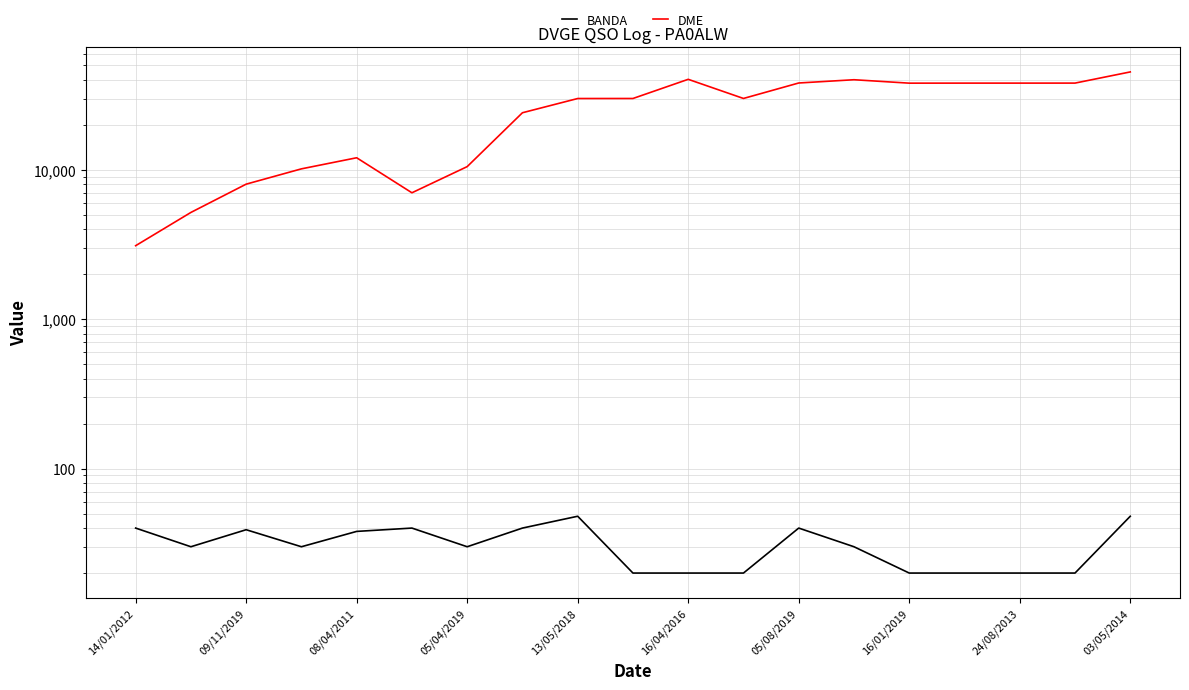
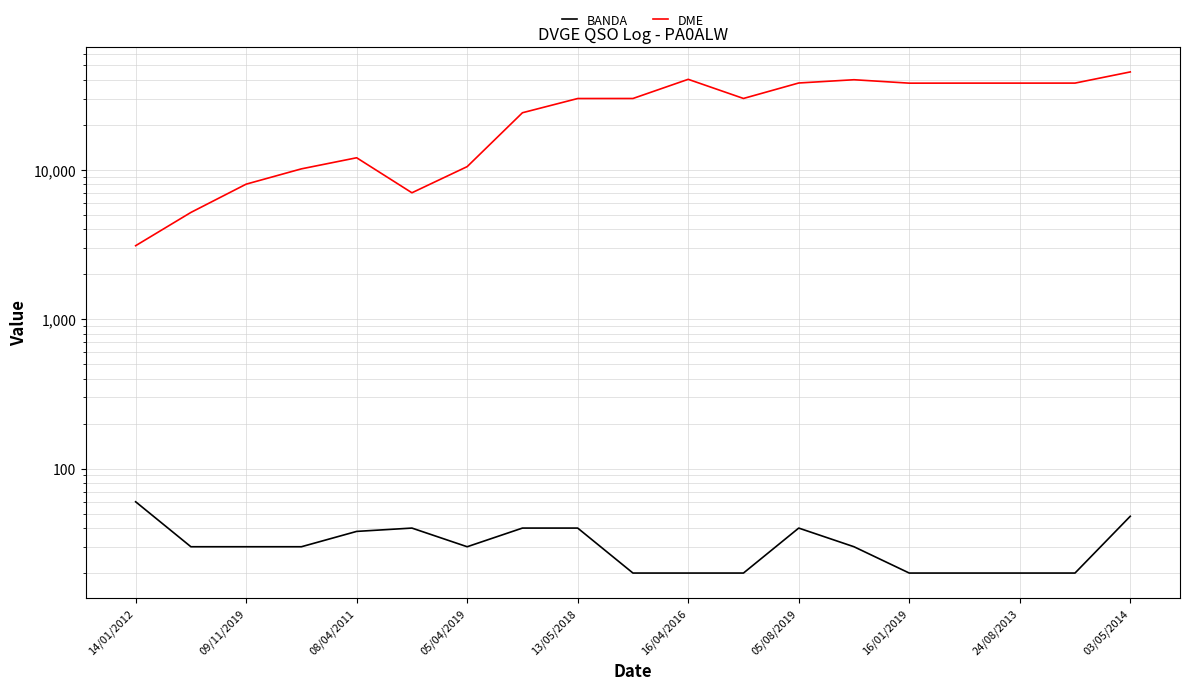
BANDA, 14/01/2012: 40 -> 60
BANDA, 09/11/2019: 39 -> 30
BANDA, 13/05/2018: 48 -> 40
